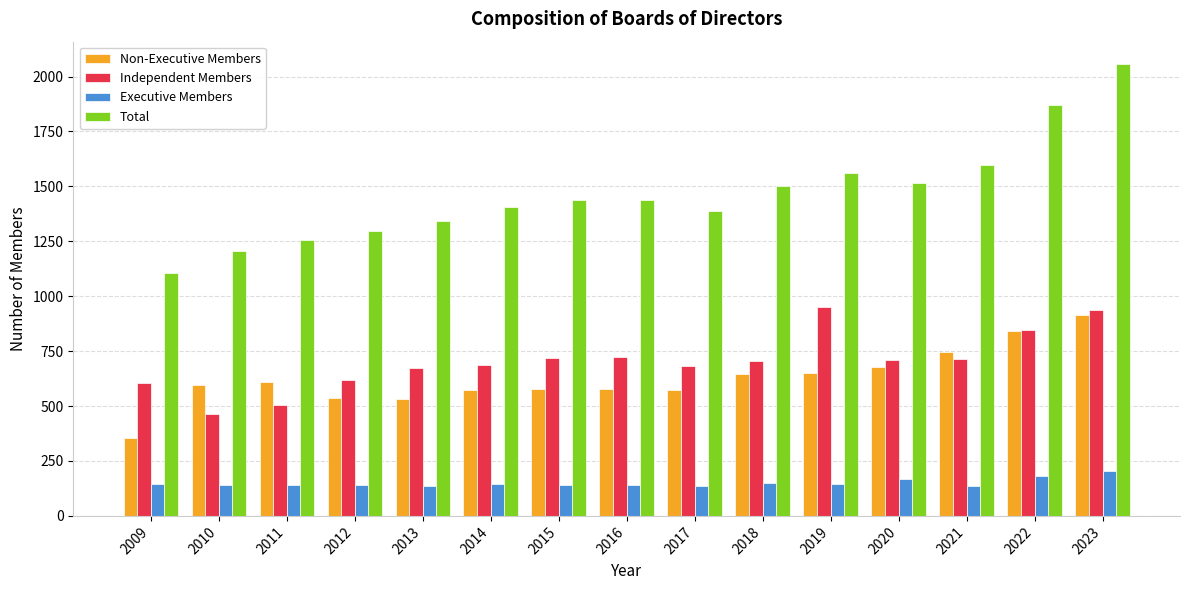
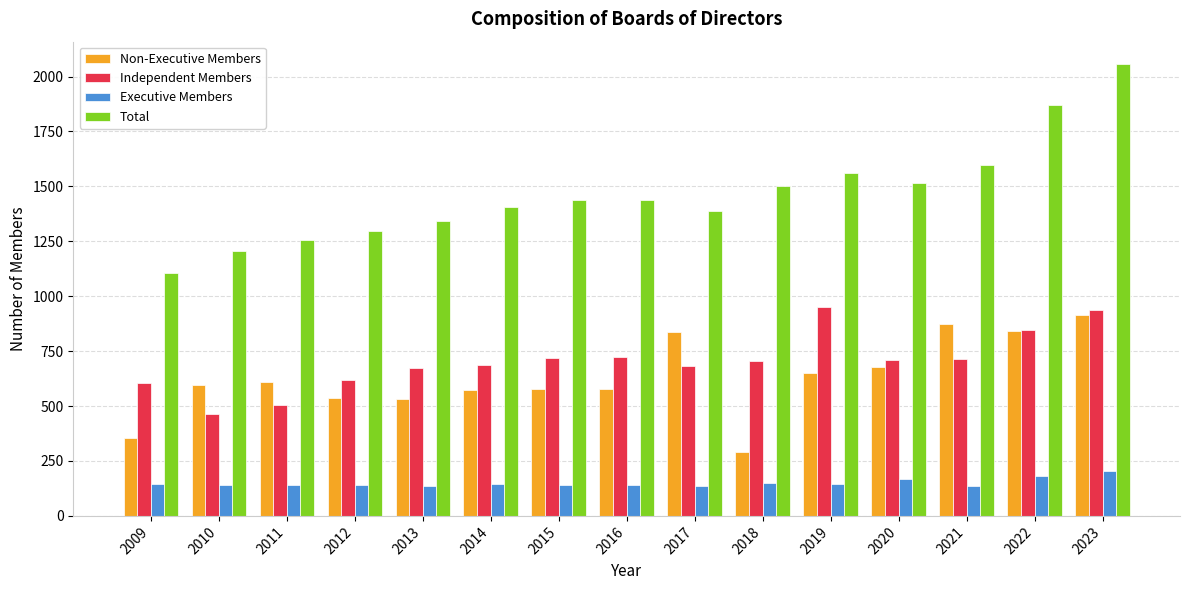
Non-Executive Members, 2017: 570 -> 840
Non-Executive Members, 2018: 650 -> 290
Non-Executive Members, 2021: 750 -> 880
